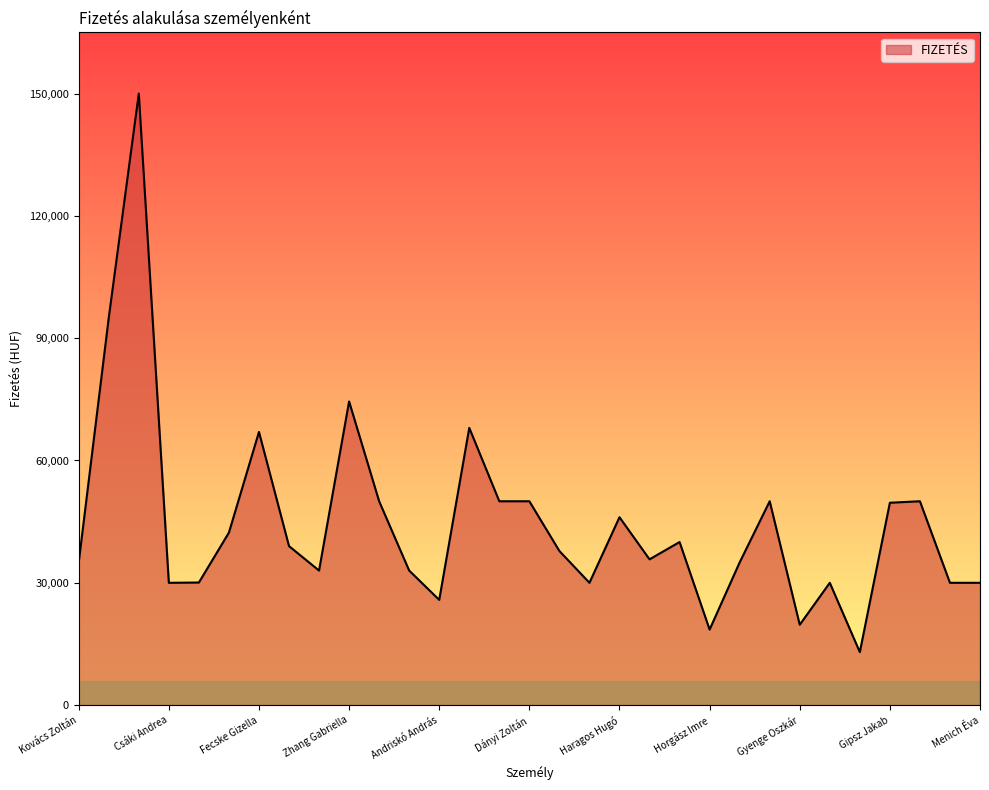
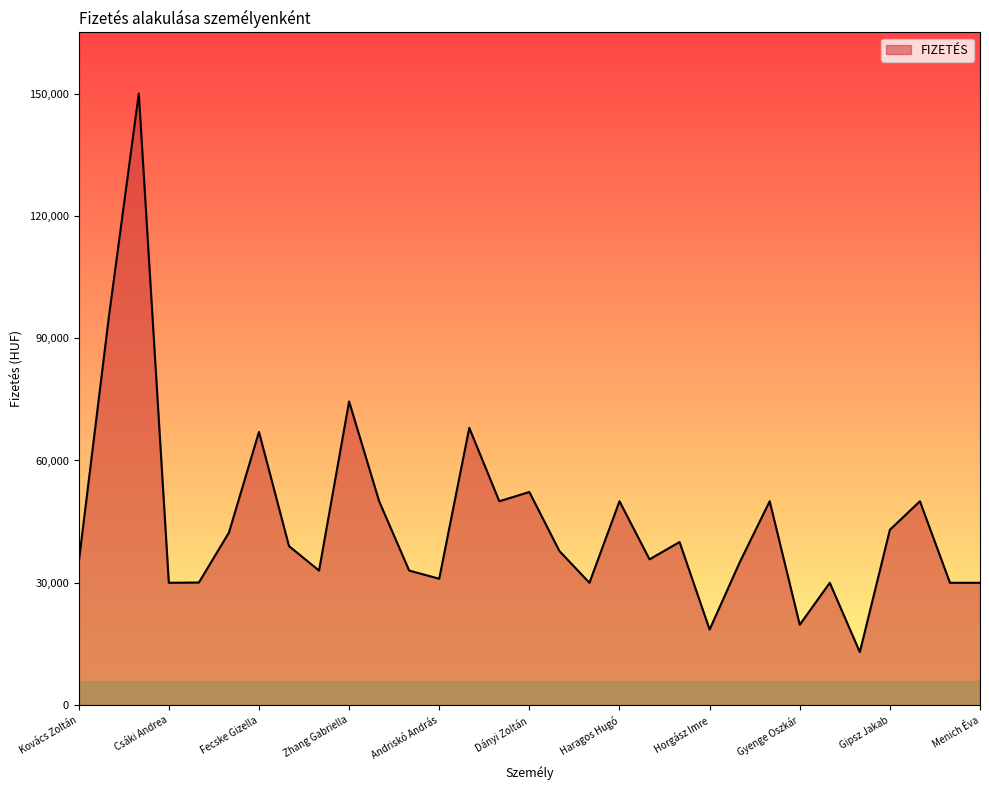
Andriskó András: 26,000 -> 31,000
Dányi Zoltán: 50,000 -> 52,000
Haragos Hugó: 46,000 -> 50,000
Gipsz Jakab: 50,000 -> 43,000
